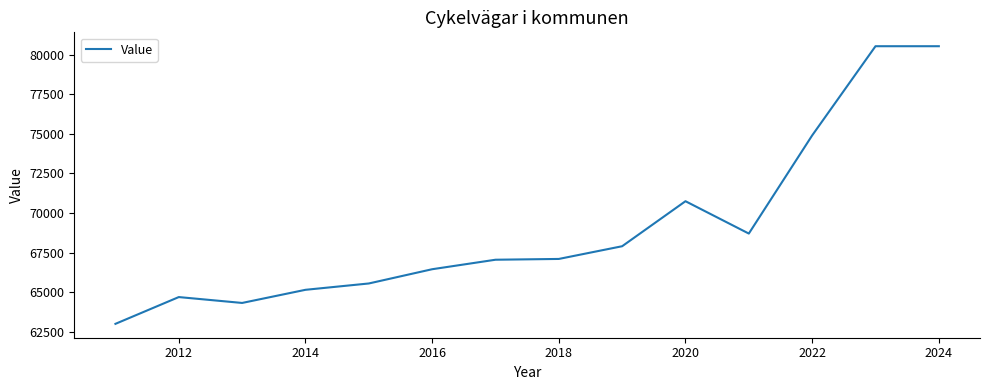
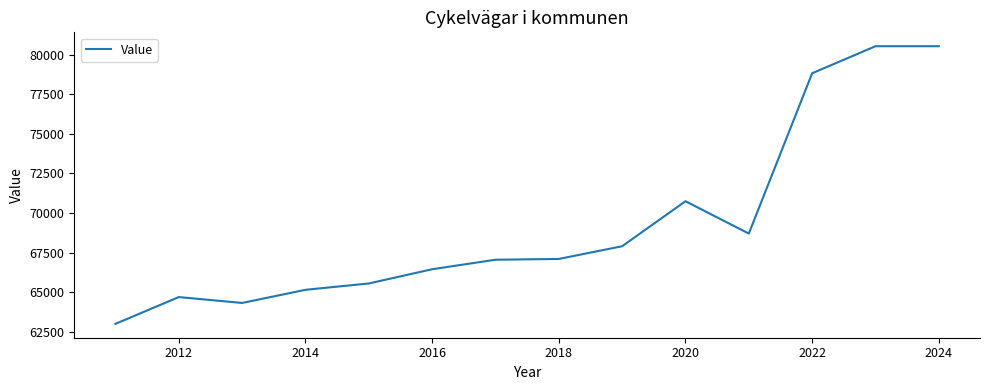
2022: 74900 -> 78800
